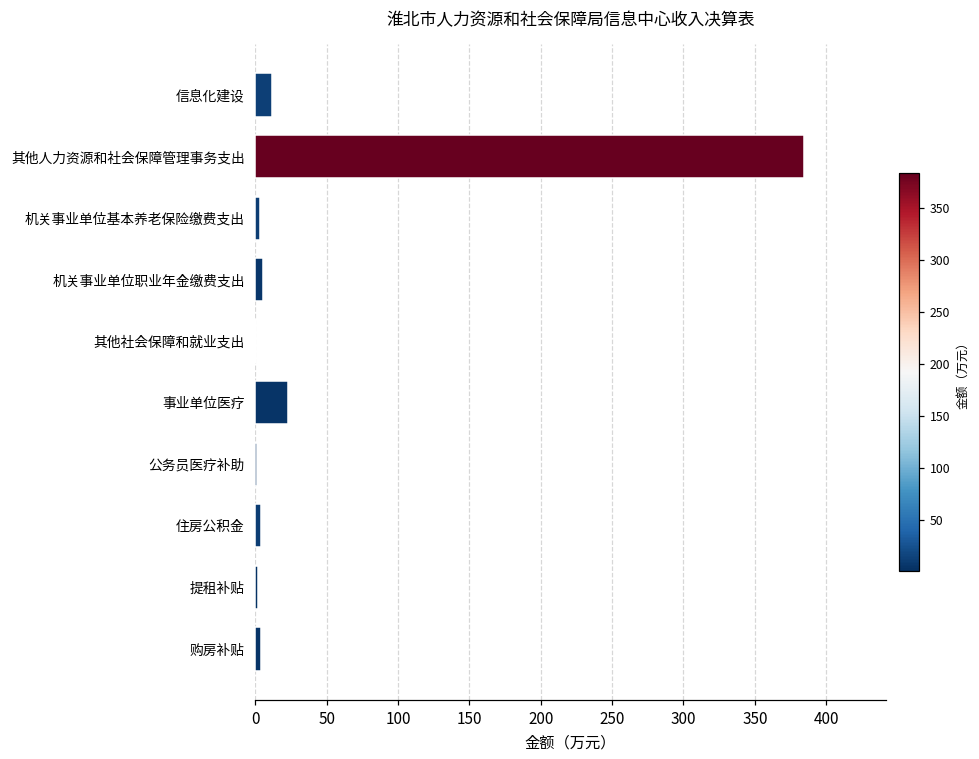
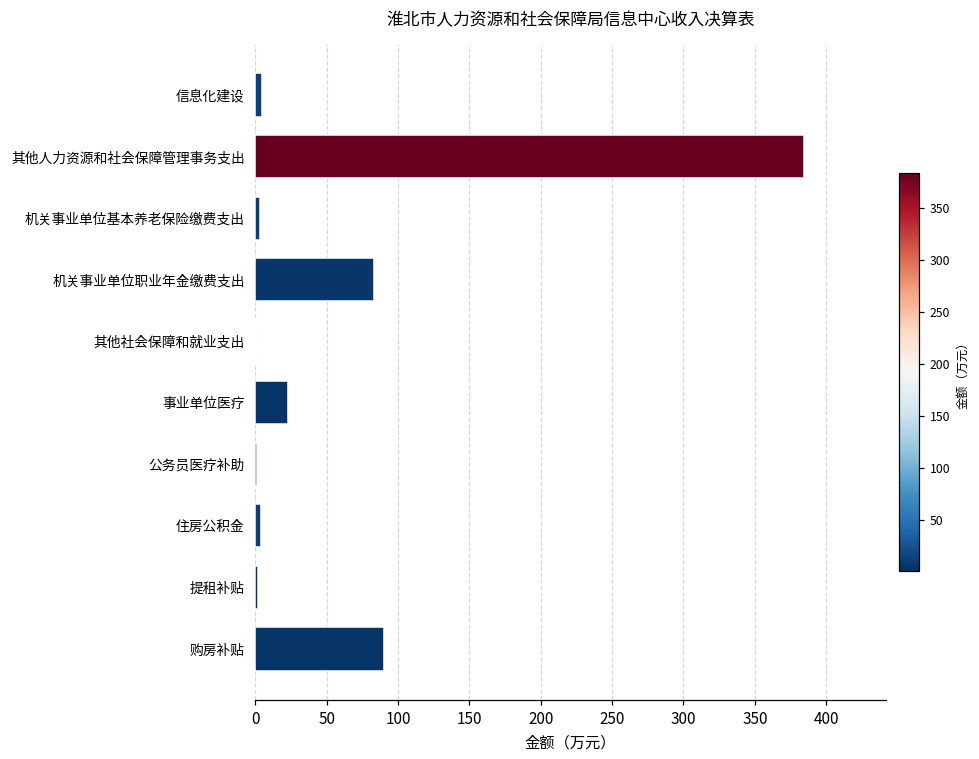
信息化建设: 12 -> 4
机关事业单位职业年金缴费支出: 5 -> 83
购房补贴: 4 -> 90
